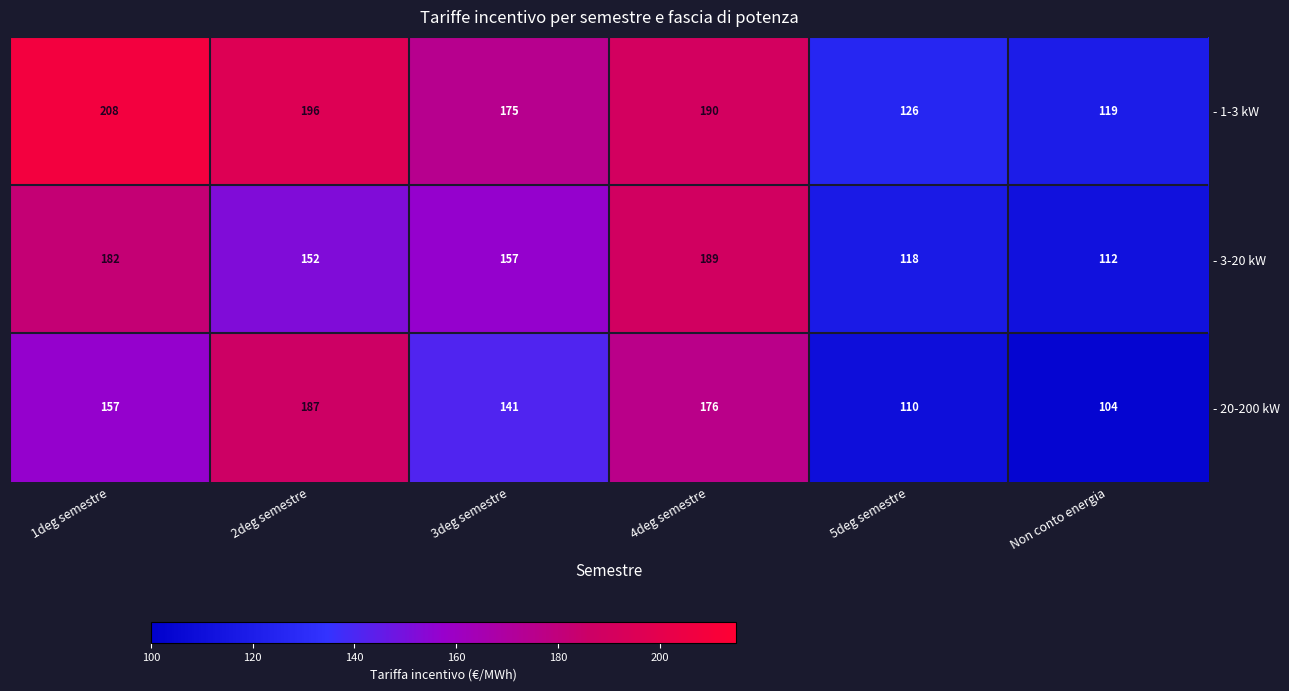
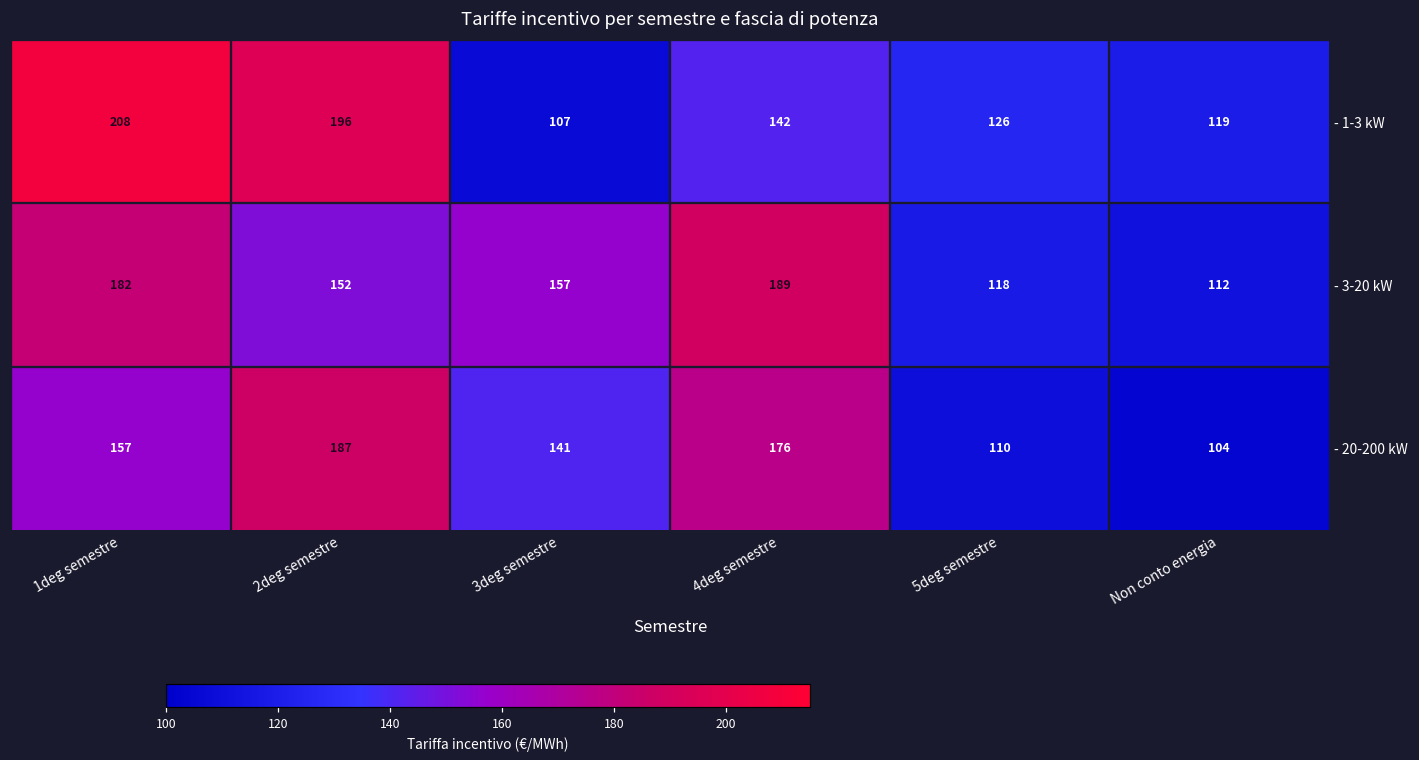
- 1-3 kW, 3deg semestre: 175 -> 107
- 1-3 kW, 4deg semestre: 190 -> 142
